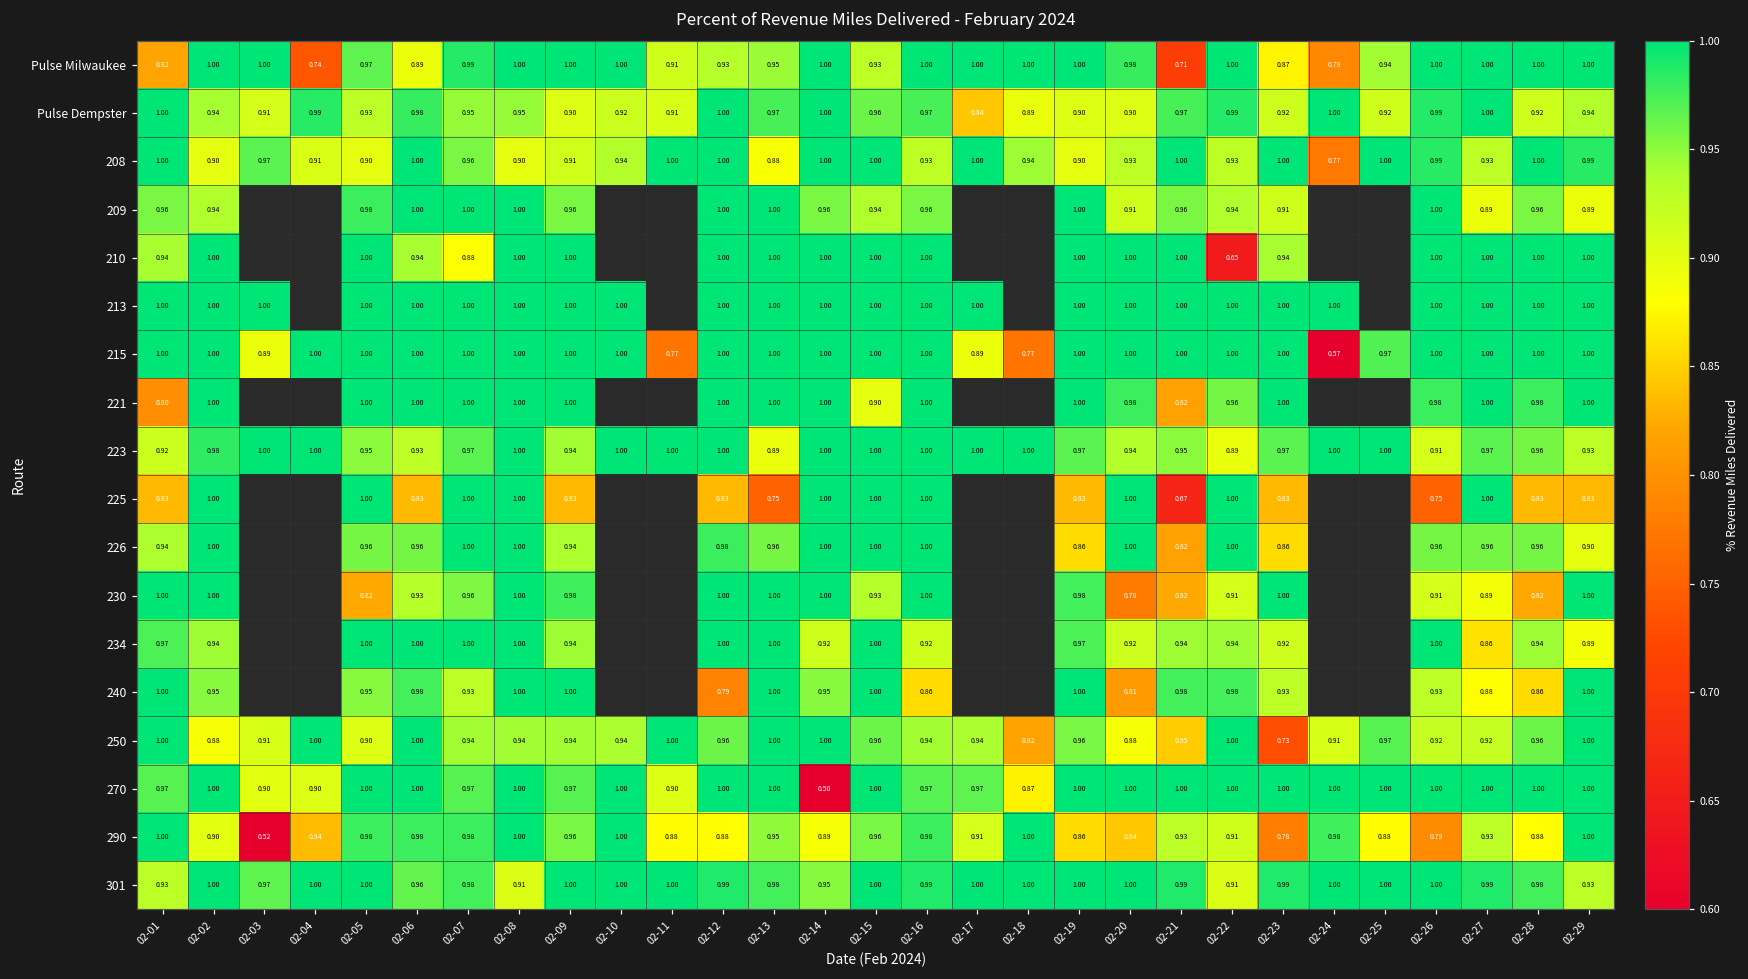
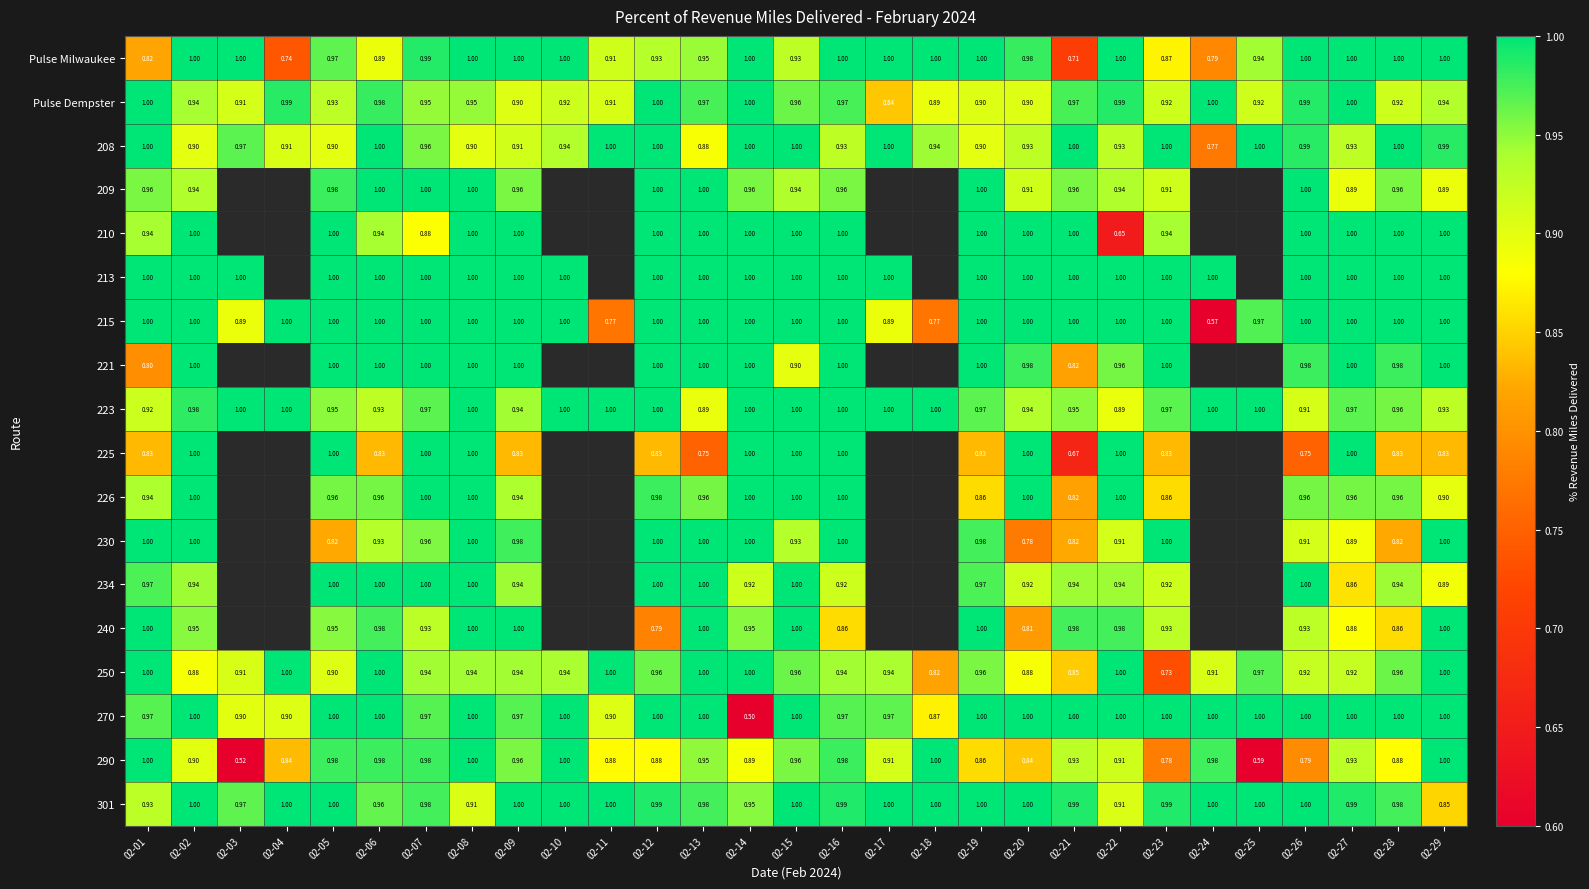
290, 02-25: 0.88 -> 0.59
301, 02-29: 0.93 -> 0.85
